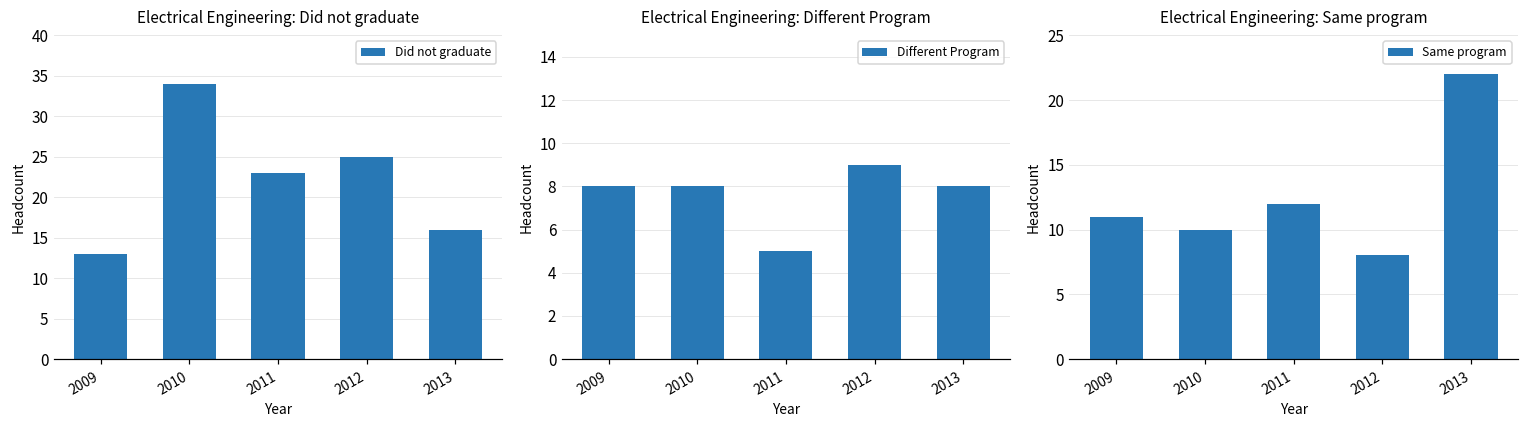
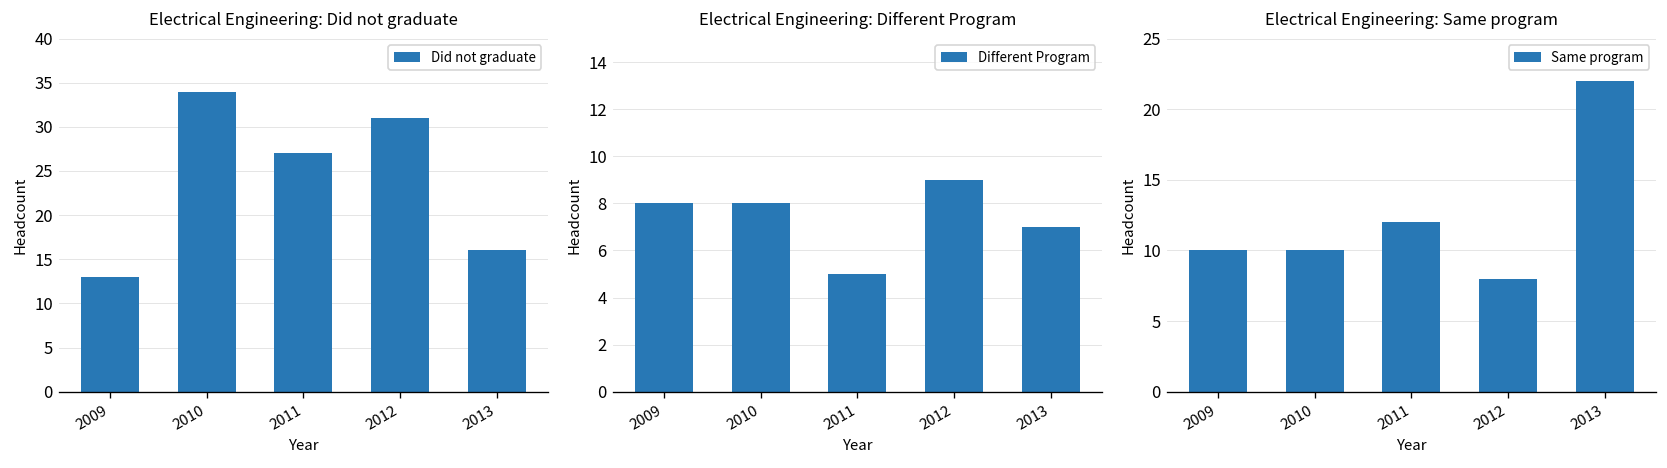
Electrical Engineering: Did not graduate, 2011: 23 -> 27
Electrical Engineering: Did not graduate, 2012: 25 -> 31
Electrical Engineering: Different Program, 2013: 8 -> 7
Electrical Engineering: Same program, 2009: 11 -> 10
